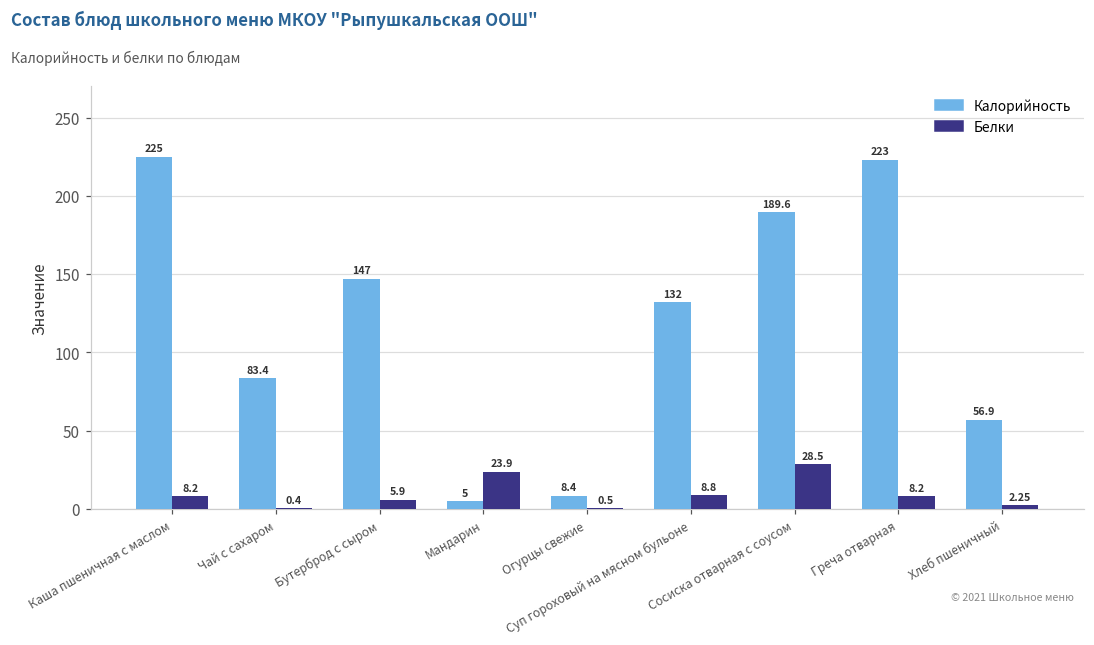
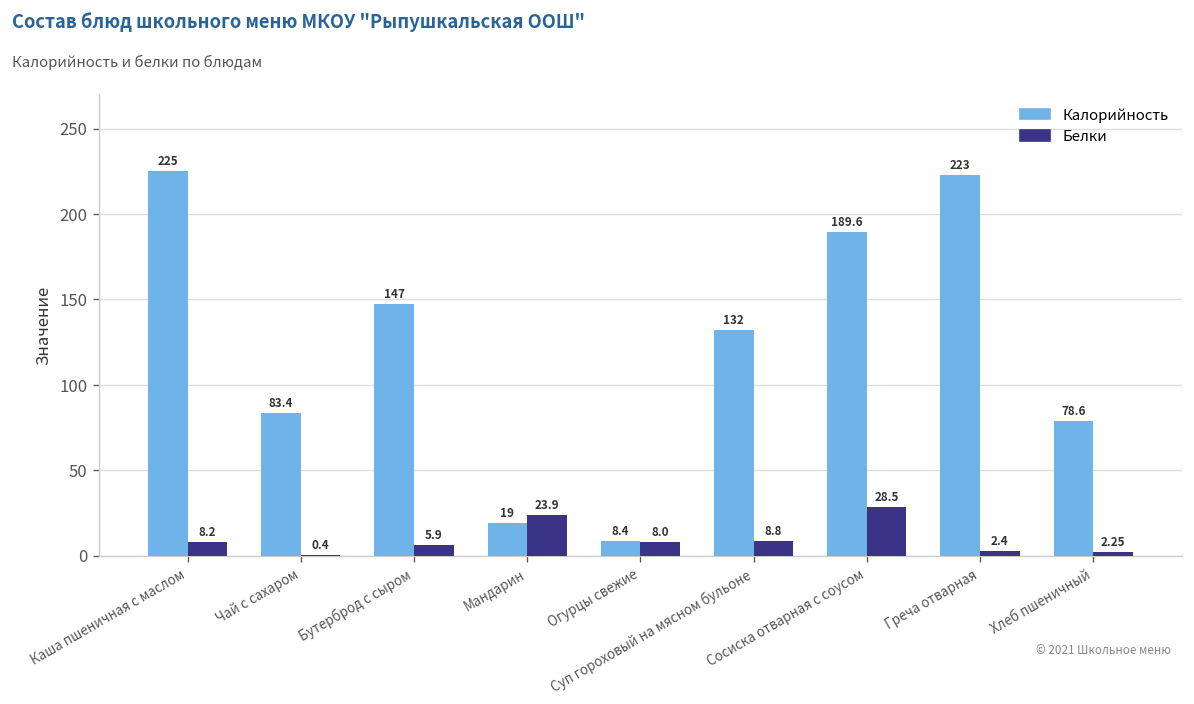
Калорийность, Мандарин: 5 -> 19
Белки, Огурцы свежие: 0.5 -> 8.0
Белки, Греча отварная: 8.2 -> 2.4
Калорийность, Хлеб пшеничный: 56.9 -> 78.6
